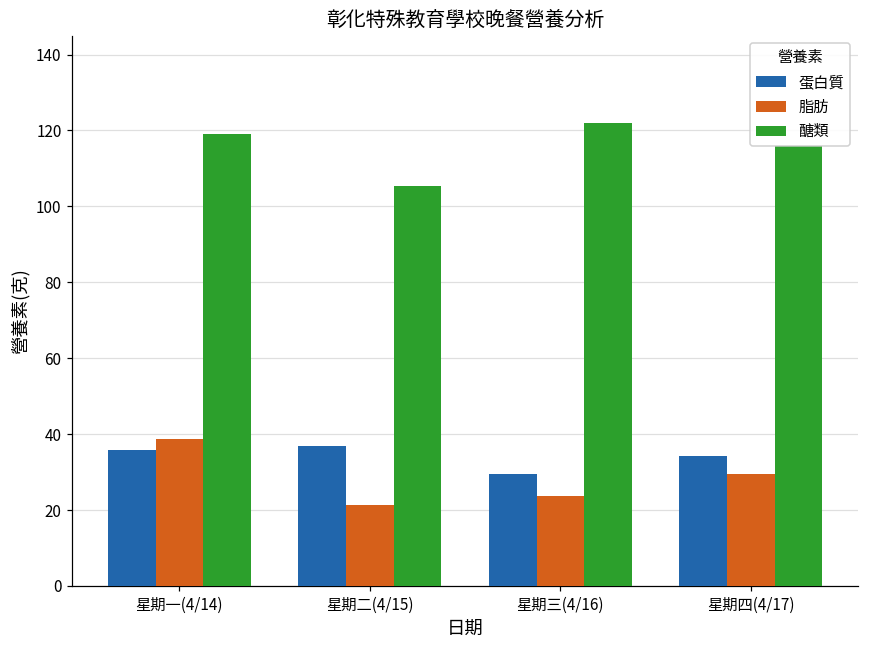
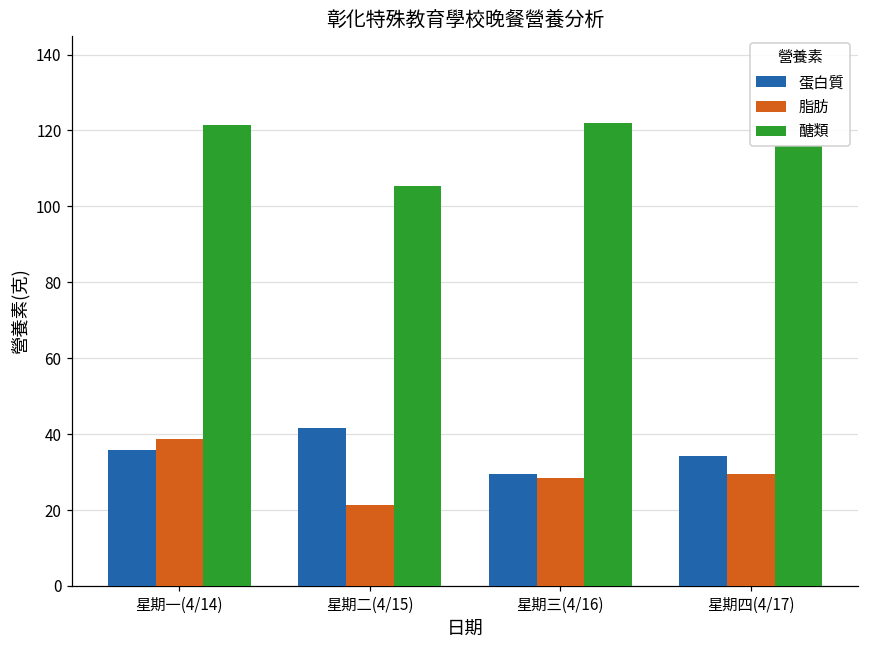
醣類, 星期一(4/14): 119 -> 122
蛋白質, 星期二(4/15): 37 -> 42
脂肪, 星期三(4/16): 24 -> 29
